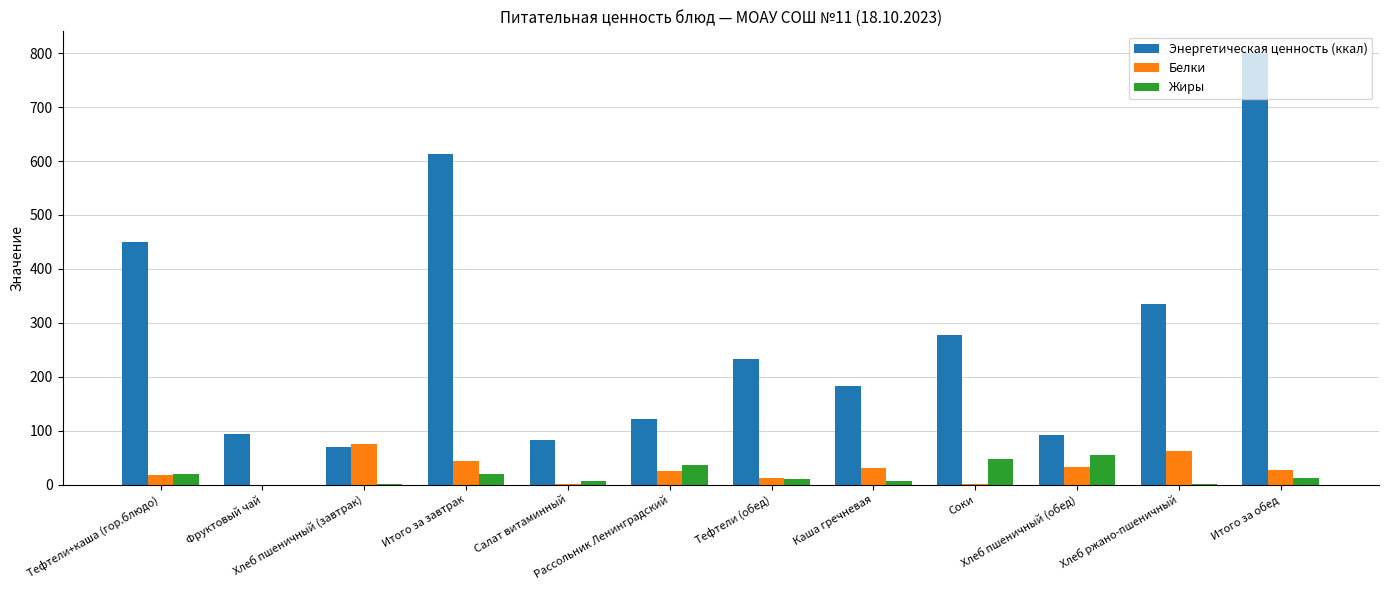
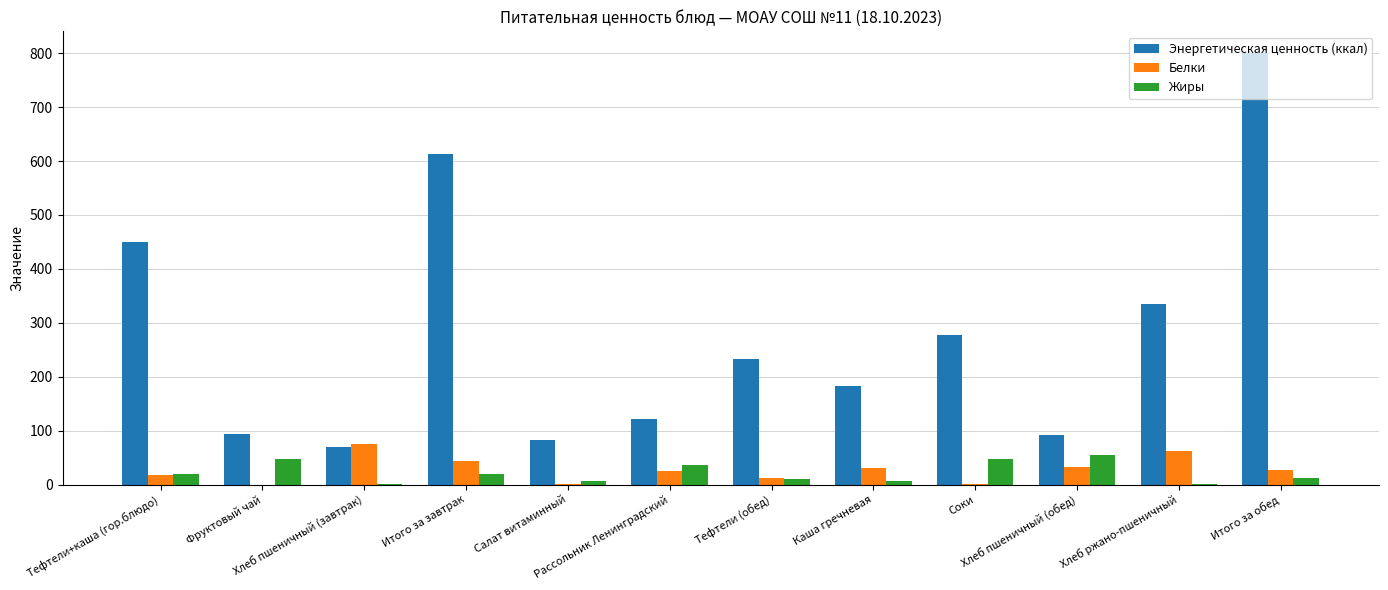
Жиры, Фруктовый чай: 0 -> 50
